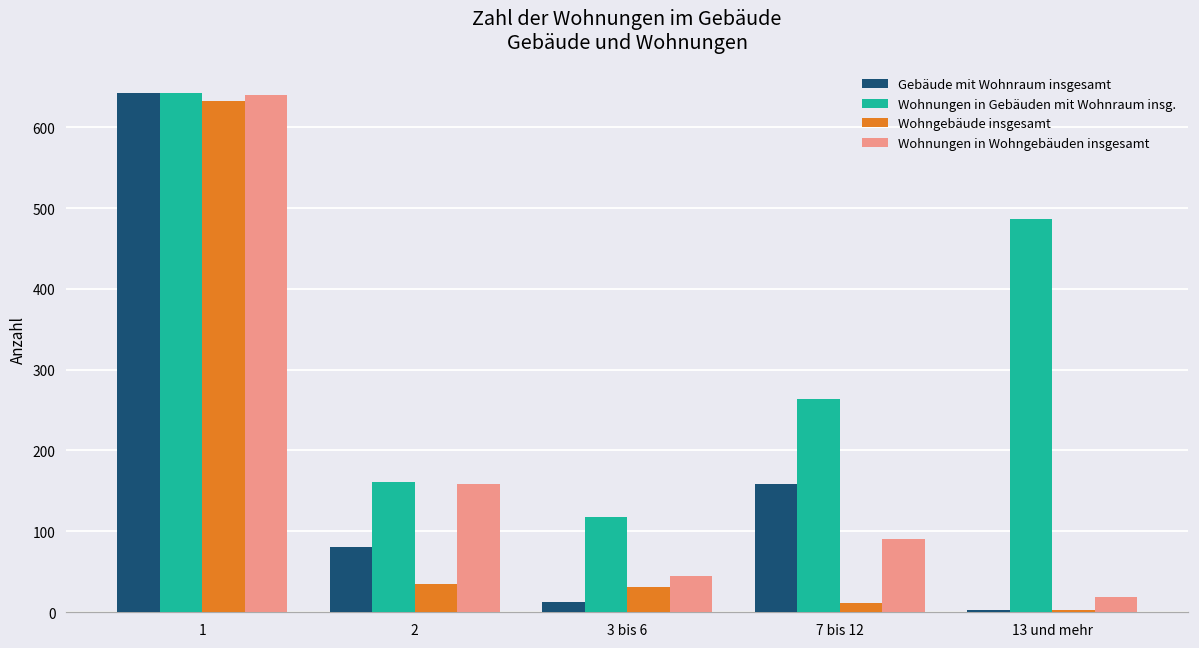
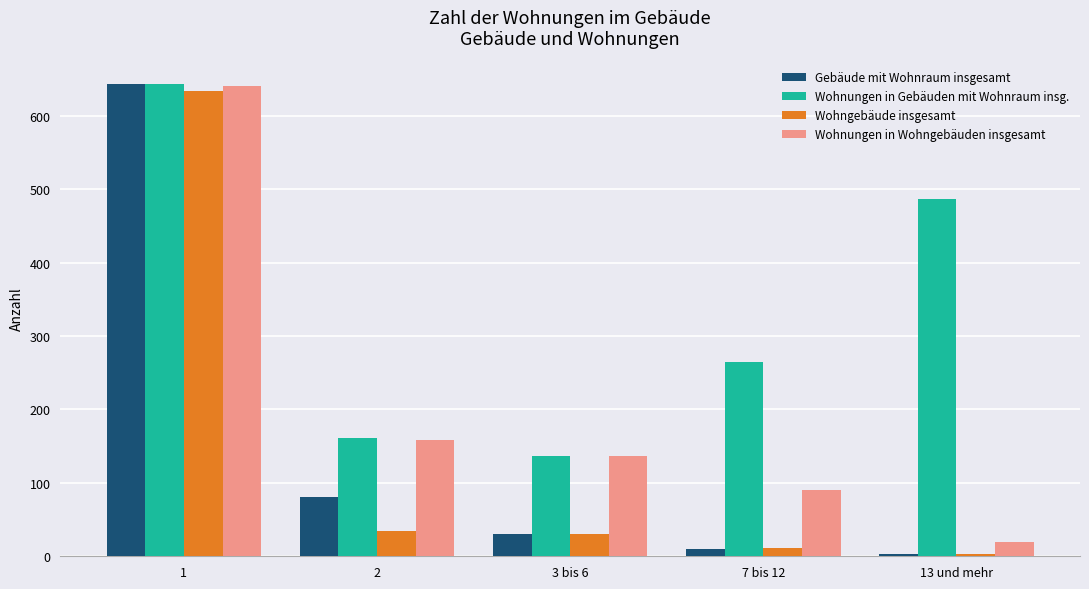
Gebäude mit Wohnraum insgesamt, 3 bis 6: 10 -> 30
Wohnungen in Gebäuden mit Wohnraum insg., 3 bis 6: 120 -> 140
Wohnungen in Wohngebäuden insgesamt, 3 bis 6: 40 -> 140
Gebäude mit Wohnraum insgesamt, 7 bis 12: 160 -> 10
